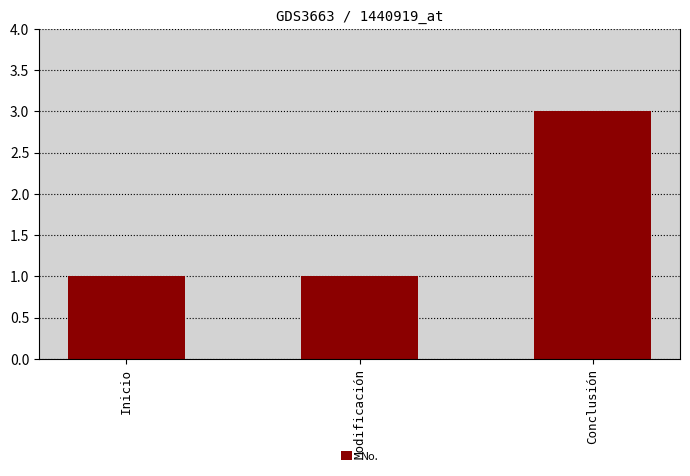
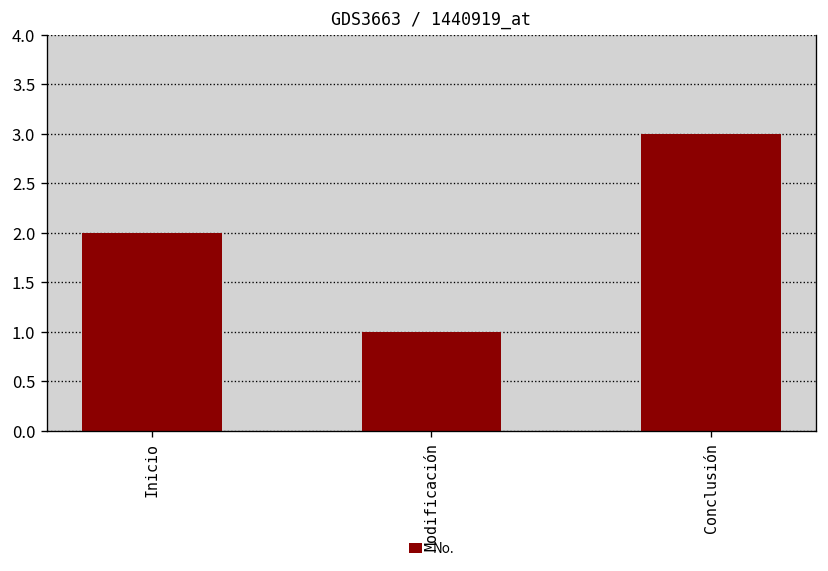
Inicio: 1 -> 2
